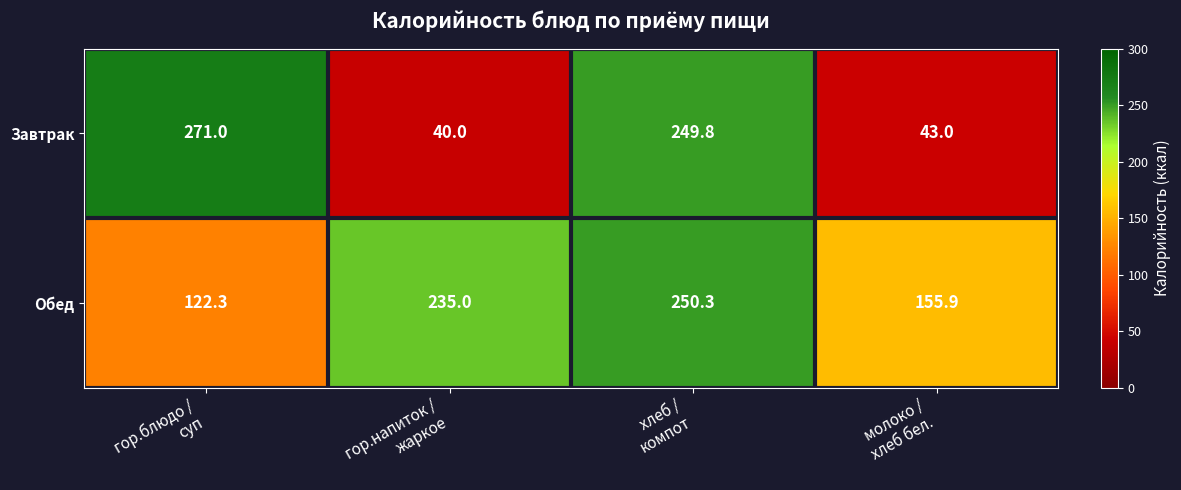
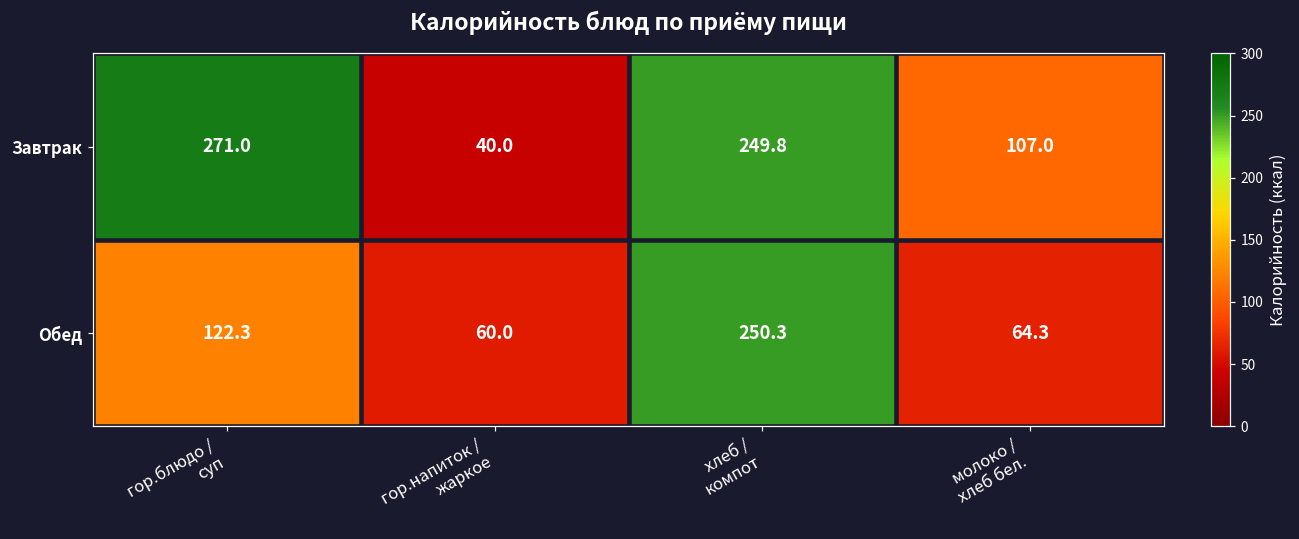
Завтрак, молоко / хлеб бел.: 43.0 -> 107.0
Обед, гор.напиток / жаркое: 235.0 -> 60.0
Обед, молоко / хлеб бел.: 155.9 -> 64.3
